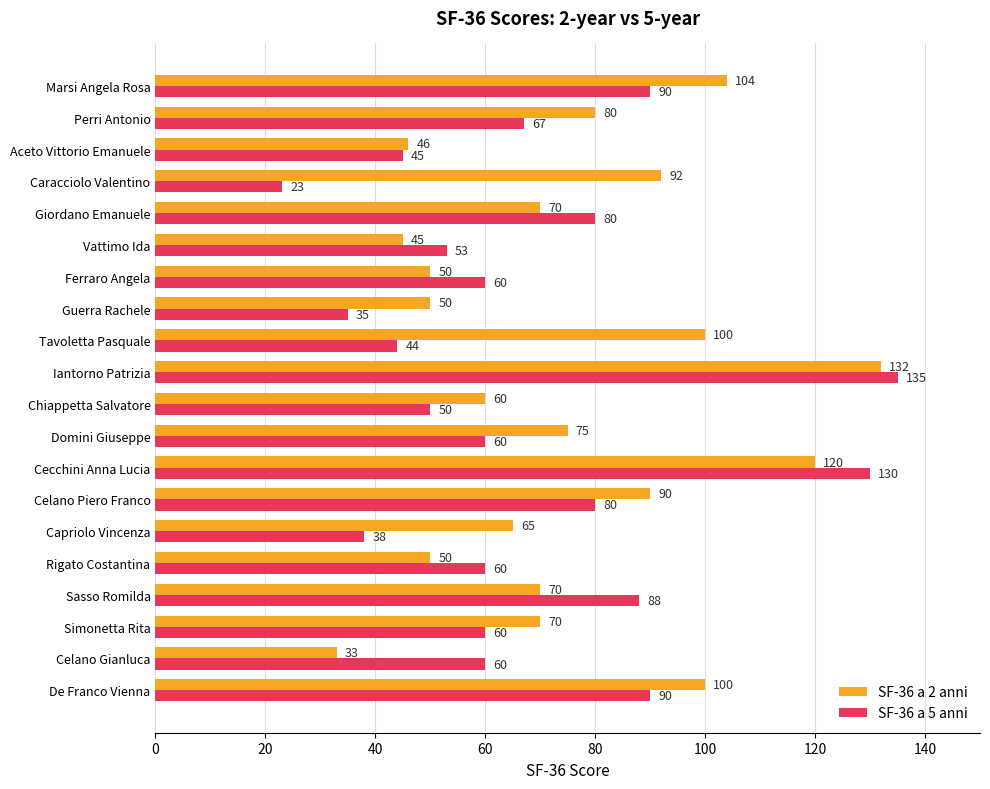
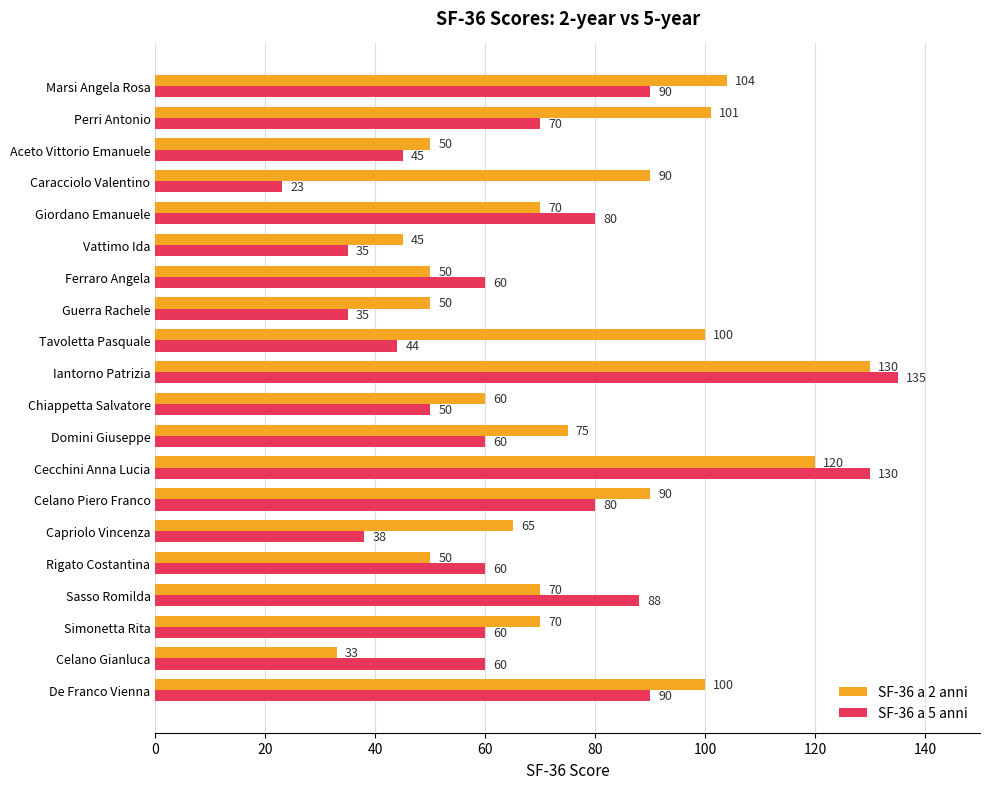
SF-36 a 2 anni, Perri Antonio: 80 -> 101
SF-36 a 5 anni, Perri Antonio: 67 -> 70
SF-36 a 2 anni, Aceto Vittorio Emanuele: 46 -> 50
SF-36 a 2 anni, Caracciolo Valentino: 92 -> 90
SF-36 a 5 anni, Vattimo Ida: 53 -> 35
SF-36 a 2 anni, Iantorno Patrizia: 132 -> 130
